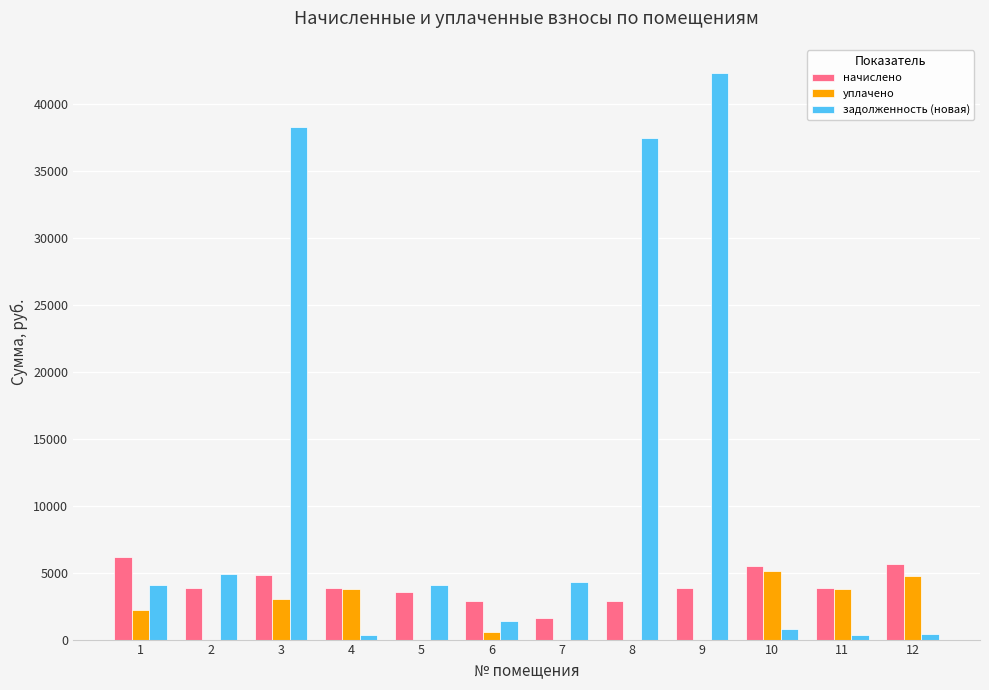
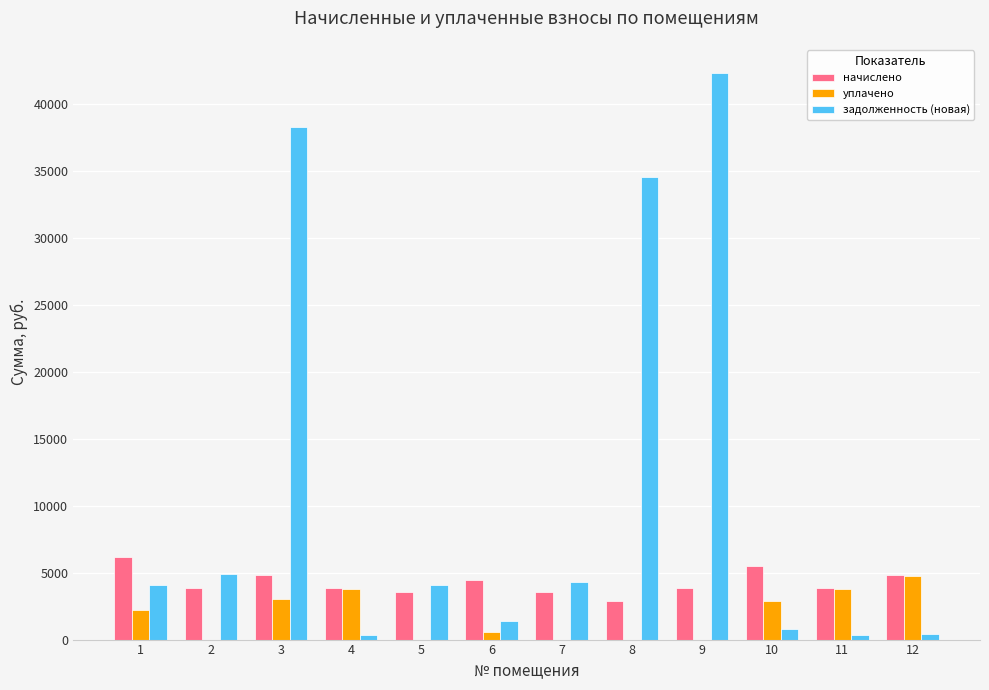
начислено, 6: 2900 -> 4500
начислено, 7: 1600 -> 3500
задолженность (новая), 8: 37500 -> 34500
уплачено, 10: 5100 -> 2900
начислено, 12: 5600 -> 4800
